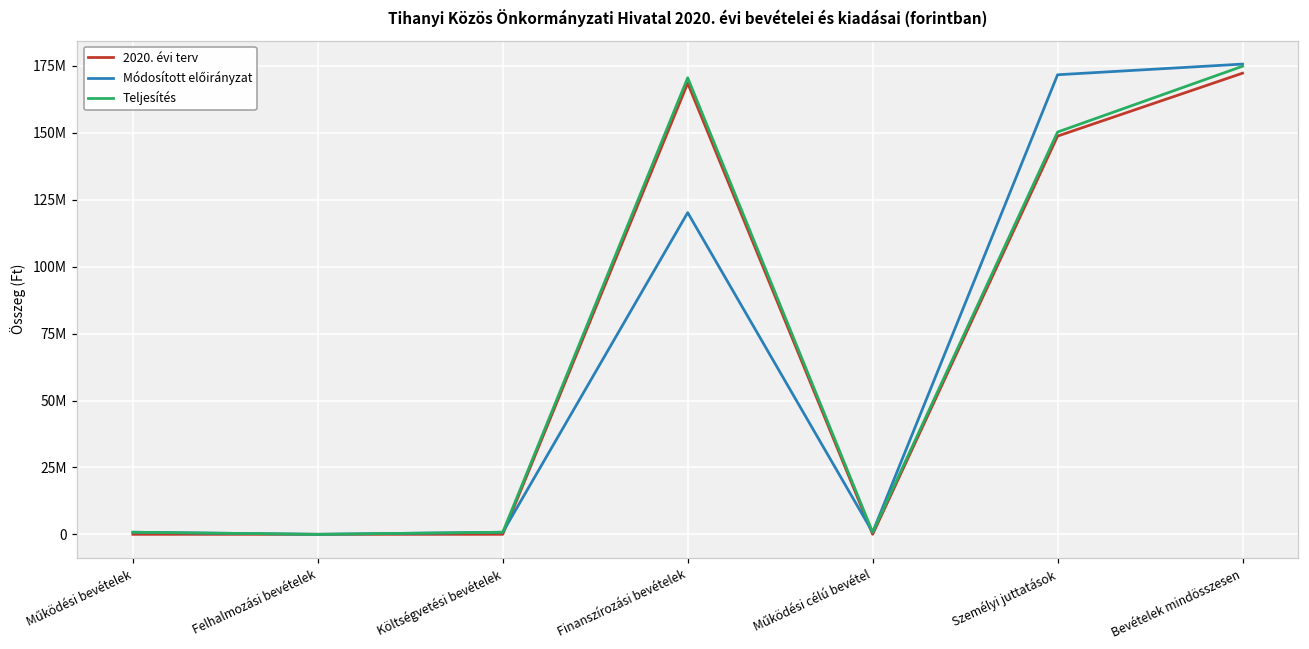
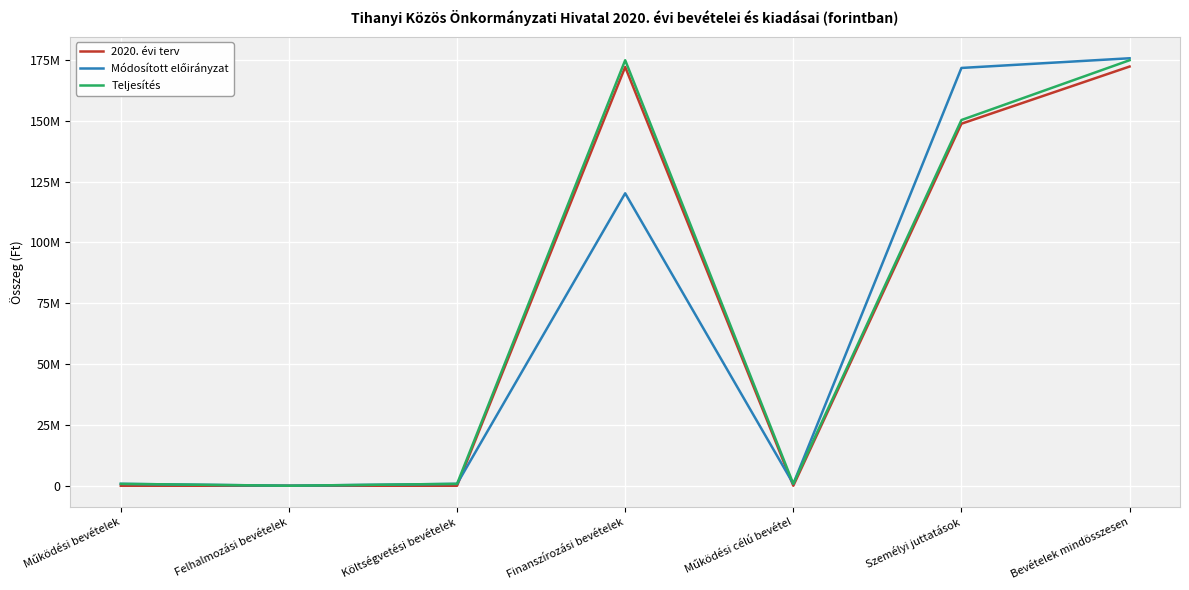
2020. évi terv, Finanszírozási bevételek: 169000000 -> 172000000
Teljesítés, Finanszírozási bevételek: 171000000 -> 175000000
